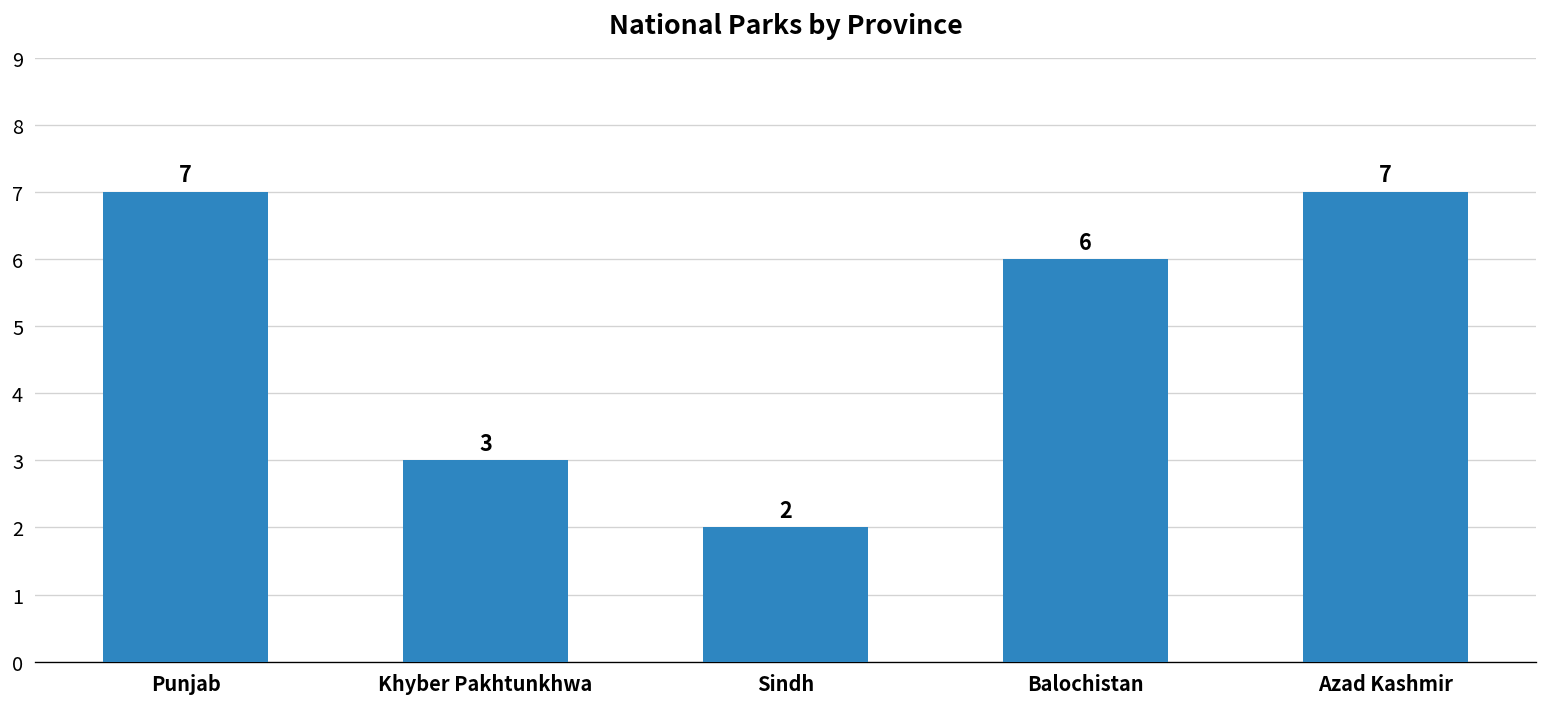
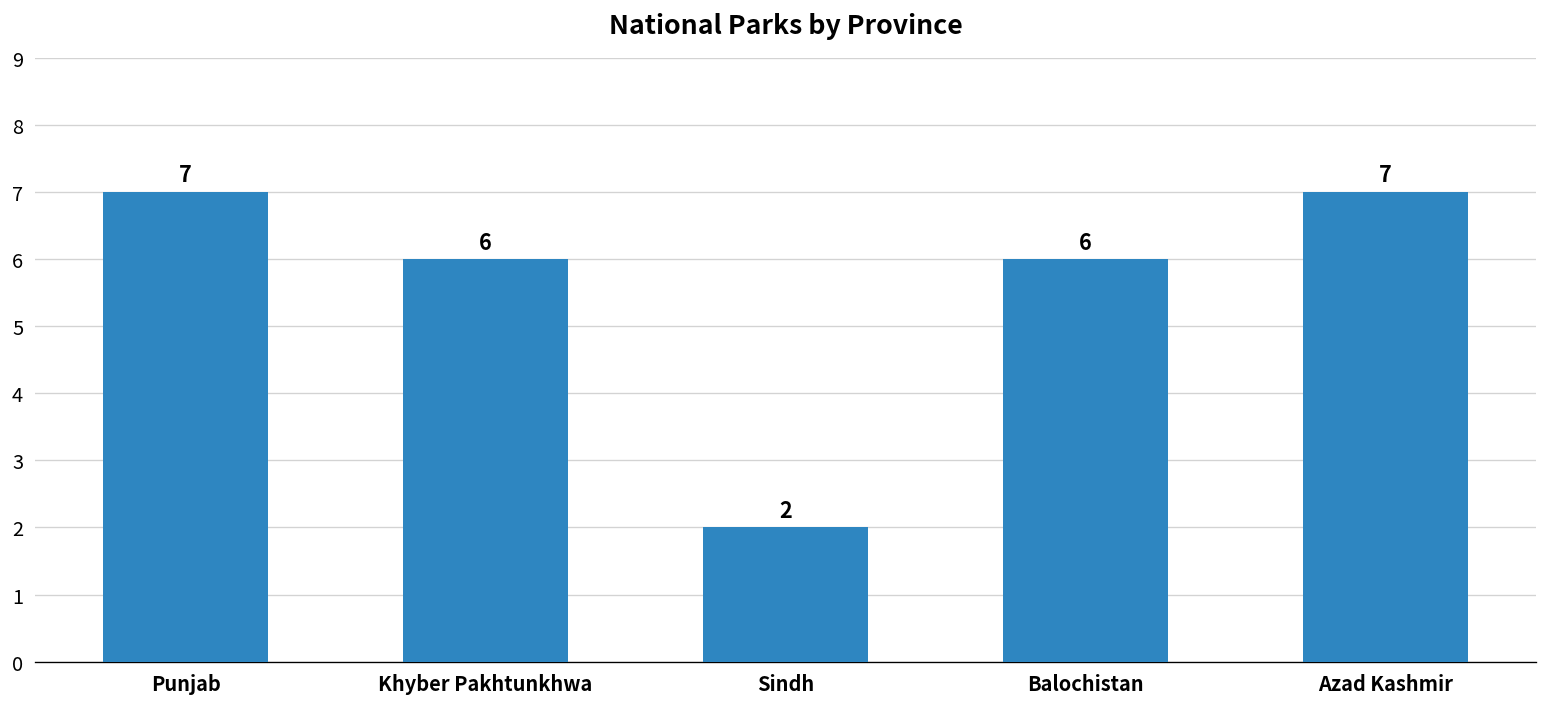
Khyber Pakhtunkhwa: 3 -> 6
